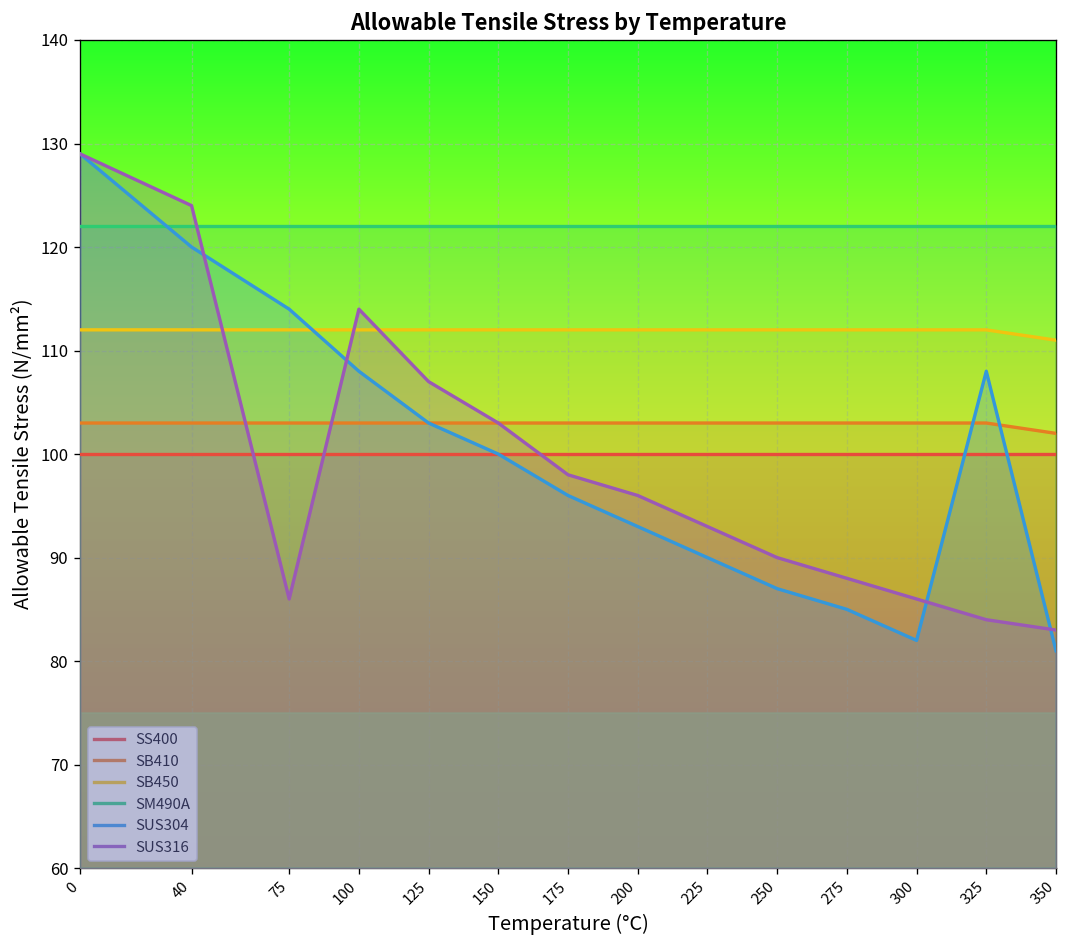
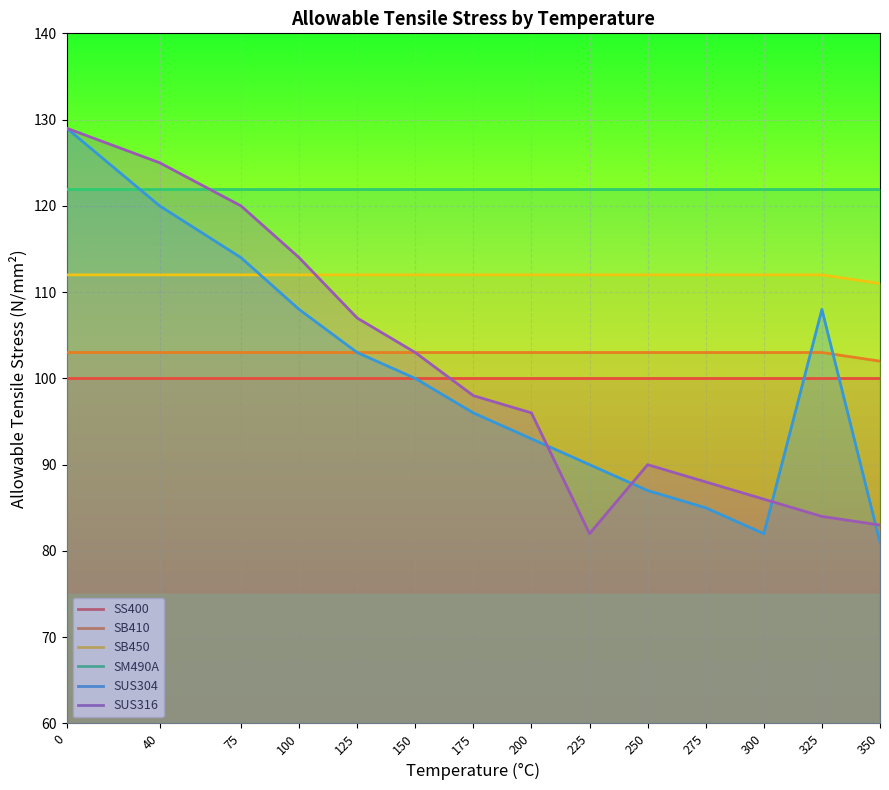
SUS316, 40: 124 -> 125
SUS316, 75: 86 -> 120
SUS316, 225: 93 -> 82
